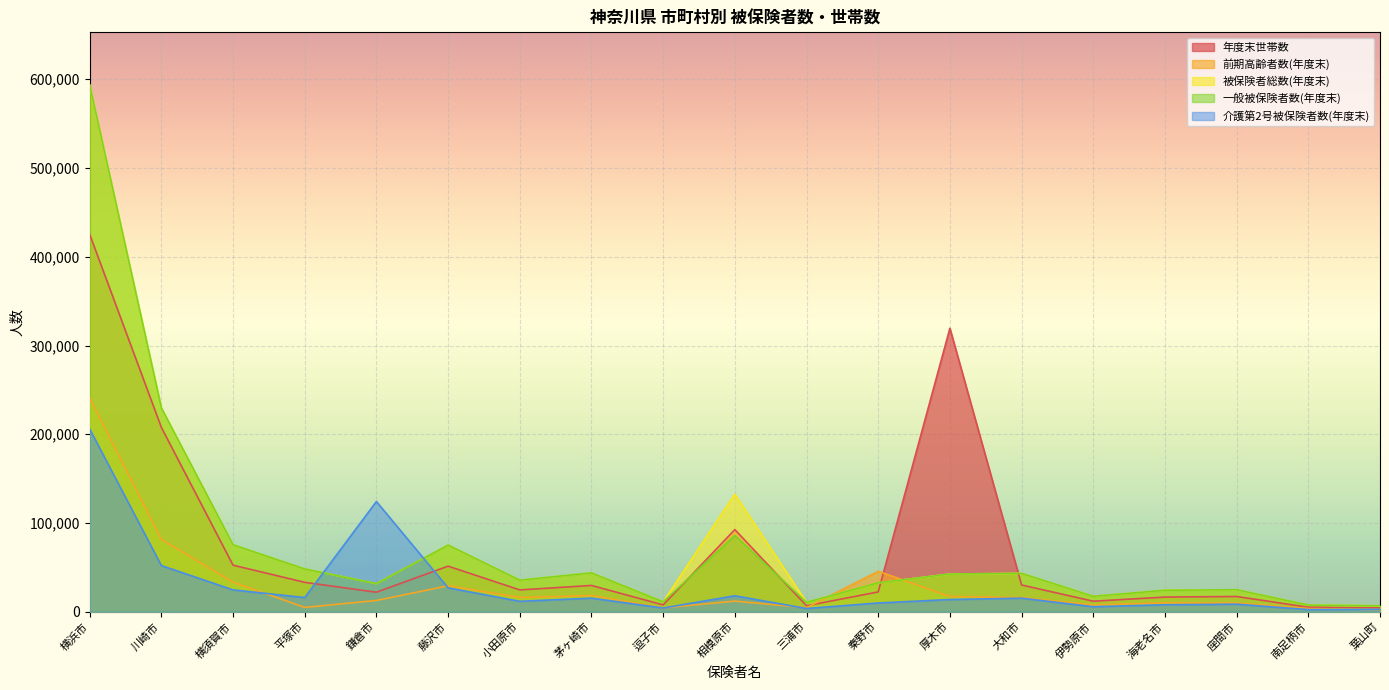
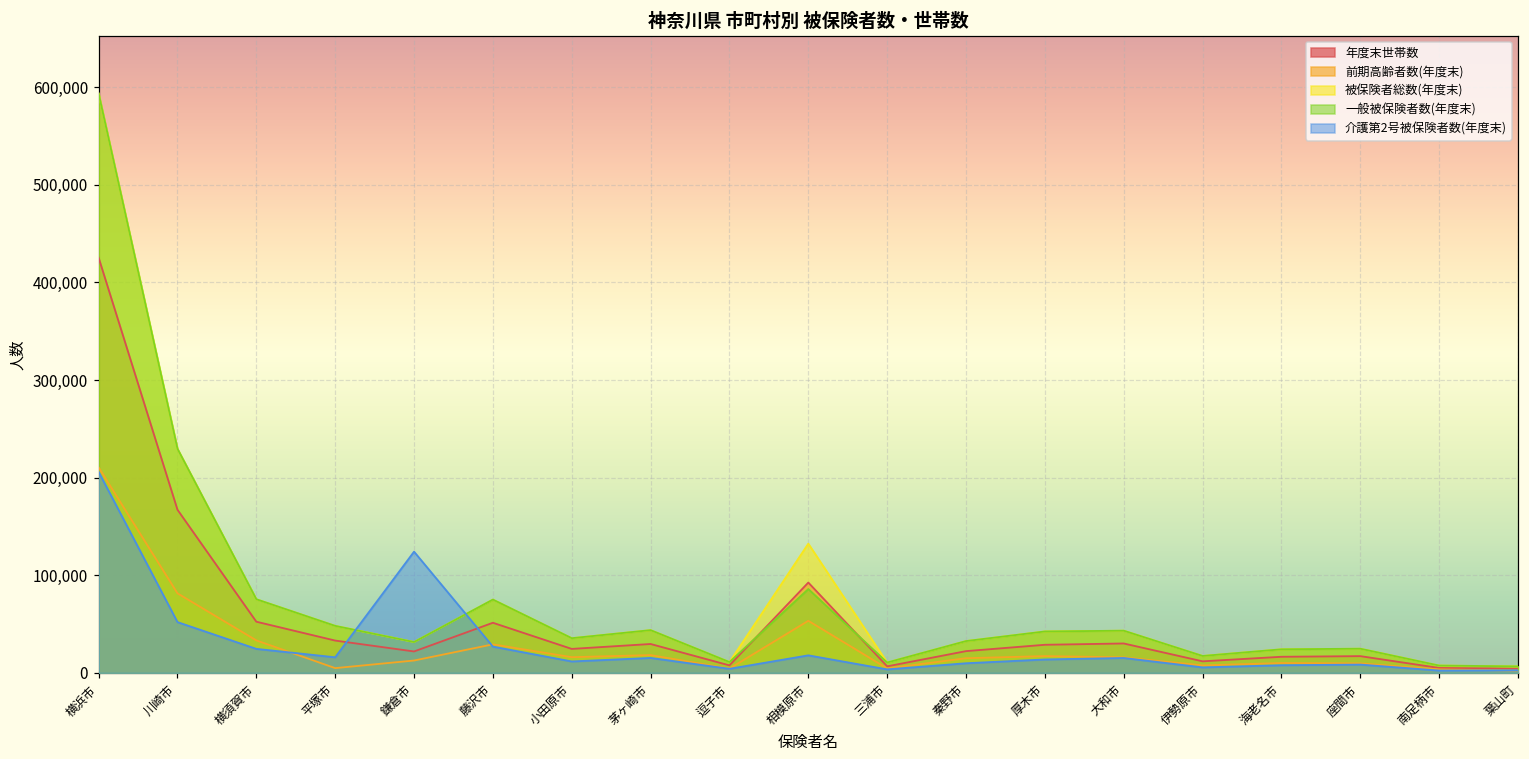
前期高齢者数(年度末), 横浜市: 240,000 -> 210,000
年度末世帯数, 川崎市: 210,000 -> 170,000
前期高齢者数(年度末), 相模原市: 10,000 -> 50,000
前期高齢者数(年度末), 秦野市: 50,000 -> 20,000
年度末世帯数, 厚木市: 320,000 -> 30,000
